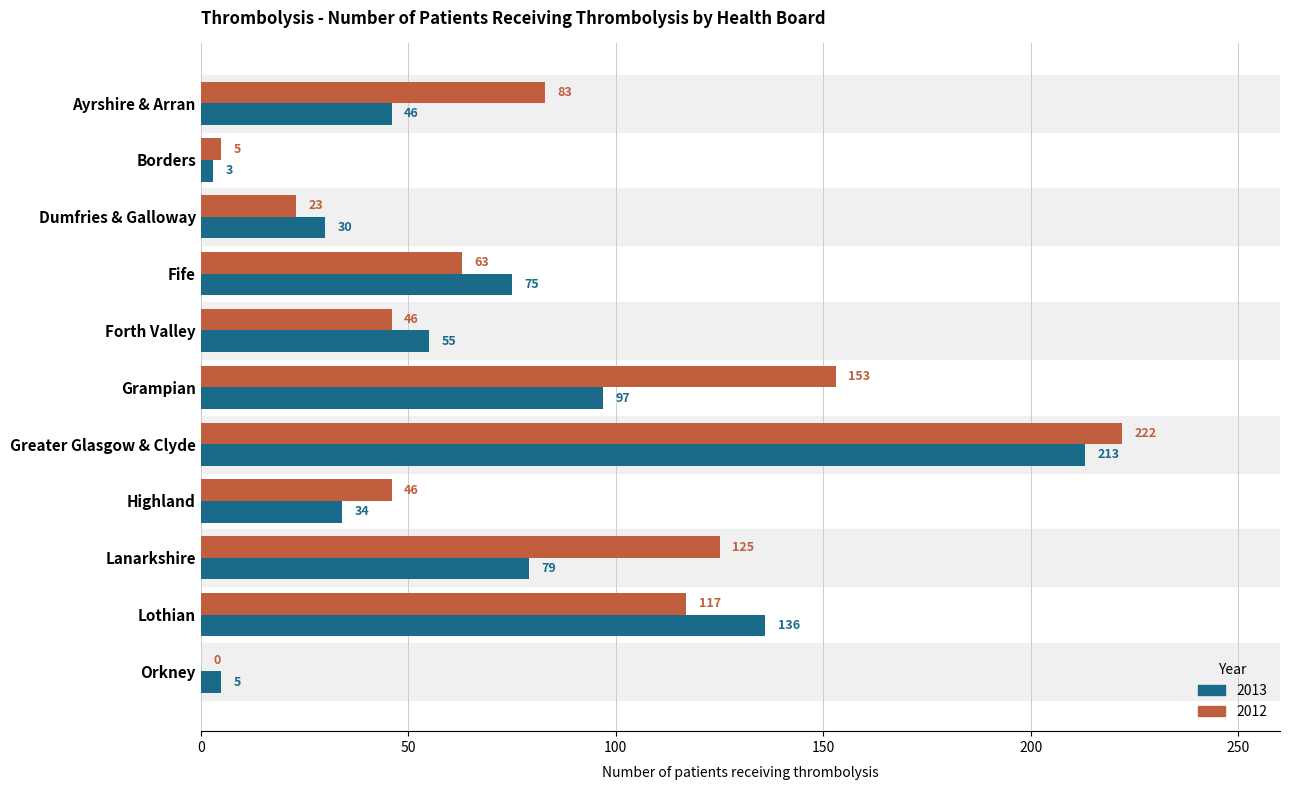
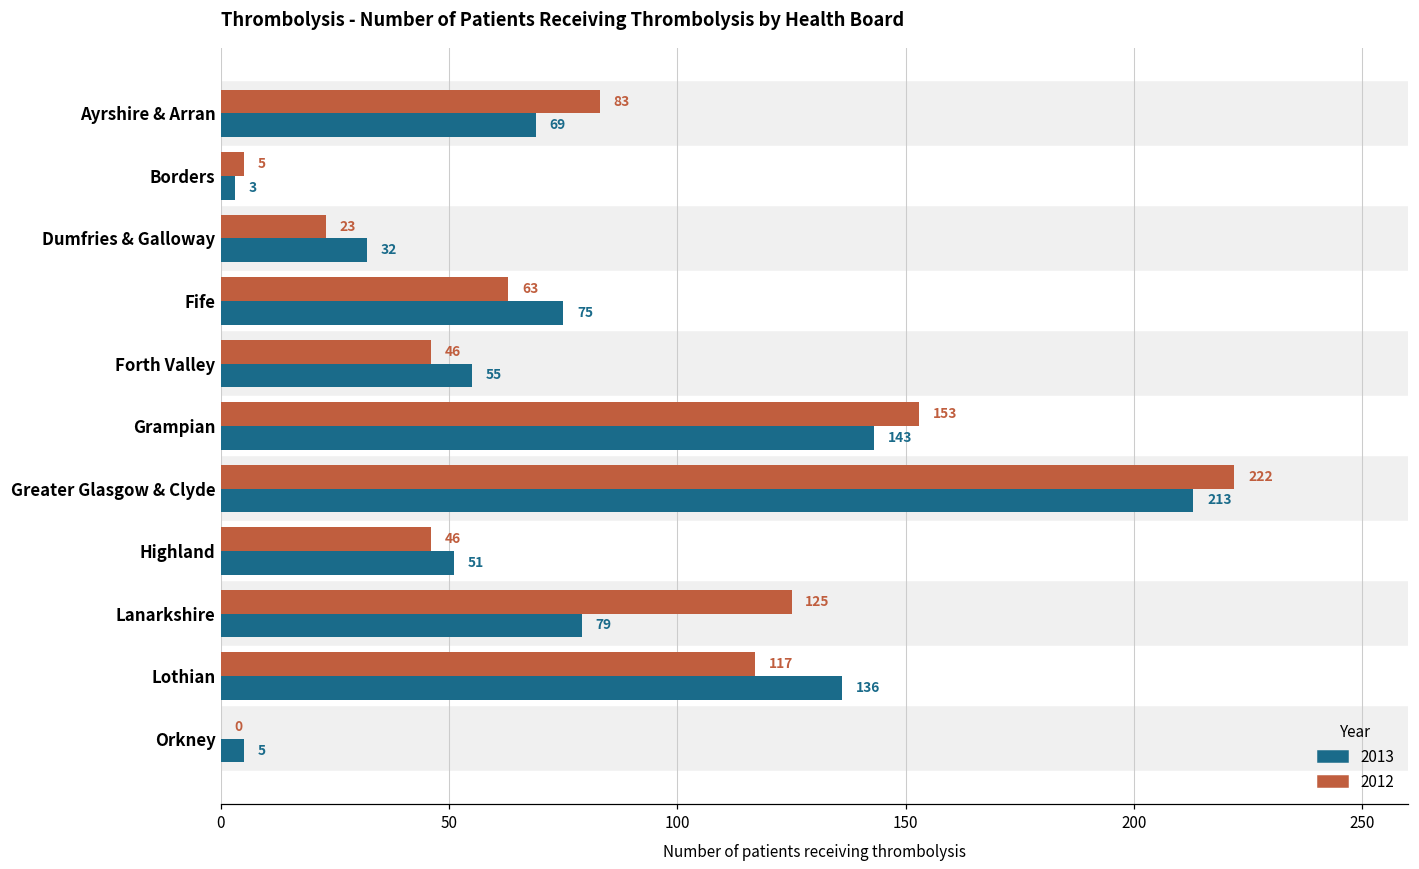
2013, Ayrshire & Arran: 46 -> 69
2013, Dumfries & Galloway: 30 -> 32
2013, Grampian: 97 -> 143
2013, Highland: 34 -> 51
